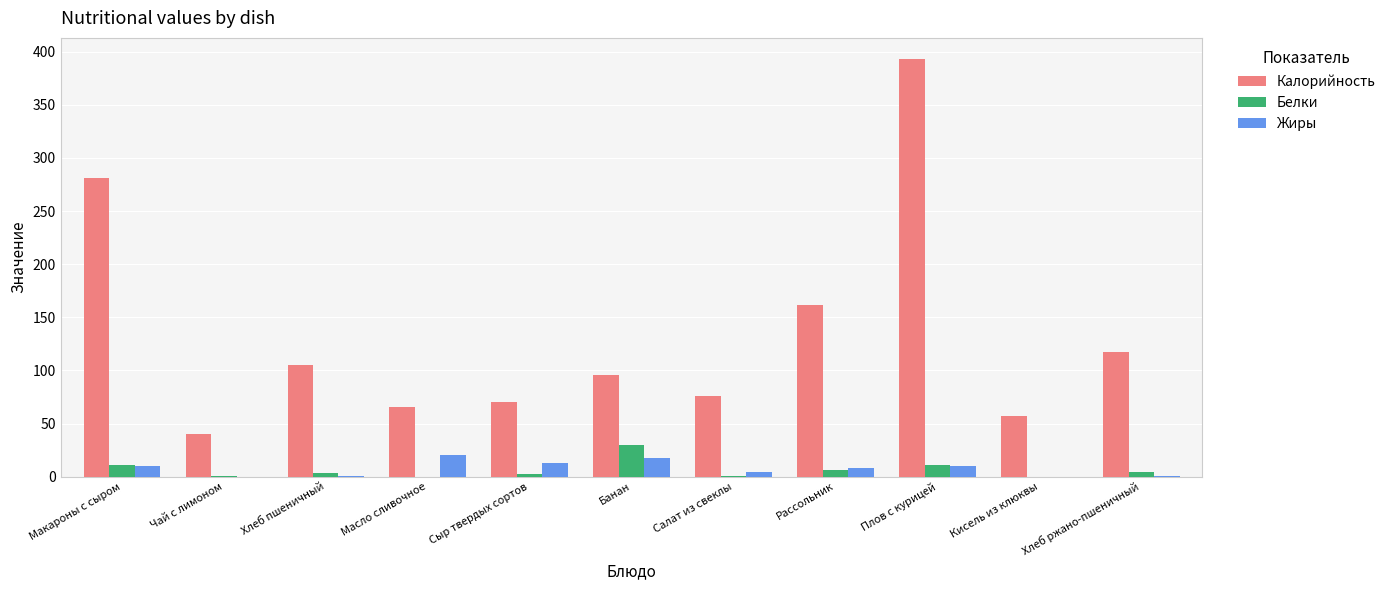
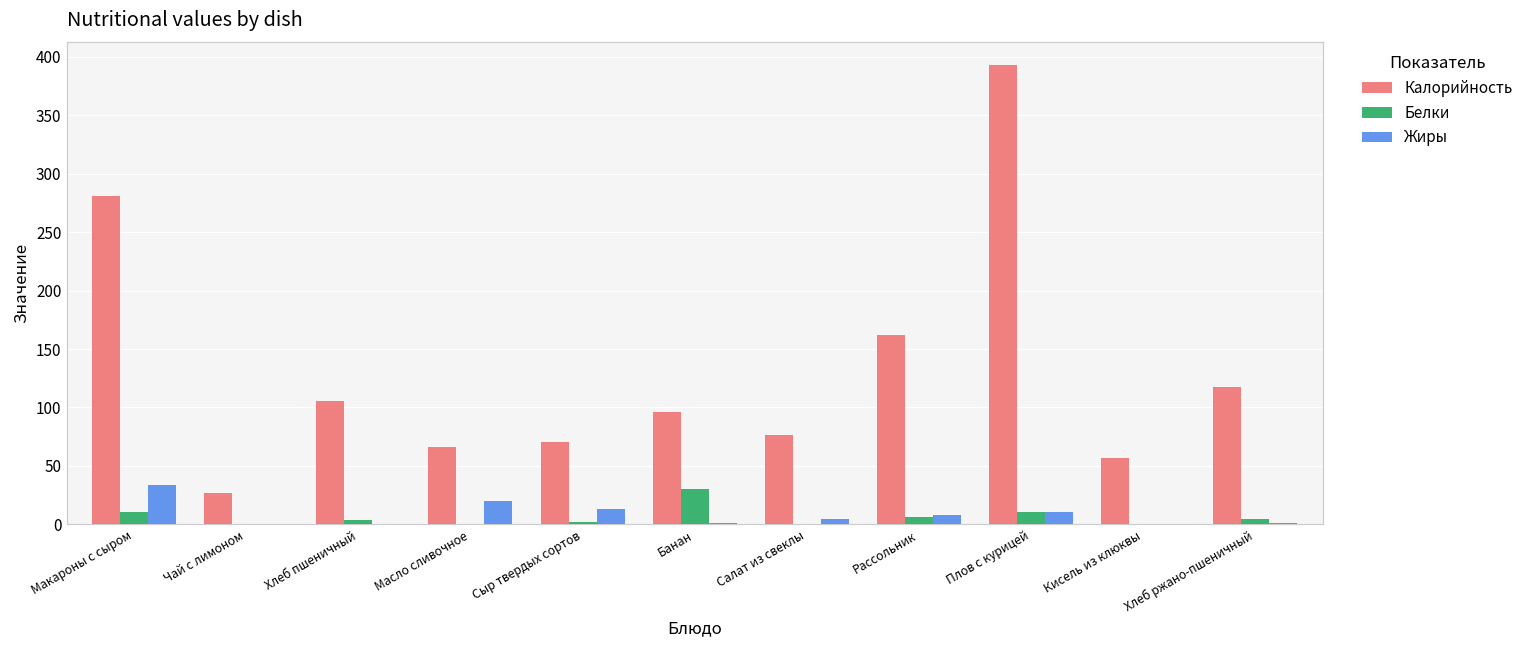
Жиры, Макароны с сыром: 10 -> 33
Калорийность, Чай с лимоном: 40 -> 27
Жиры, Банан: 17 -> 1
